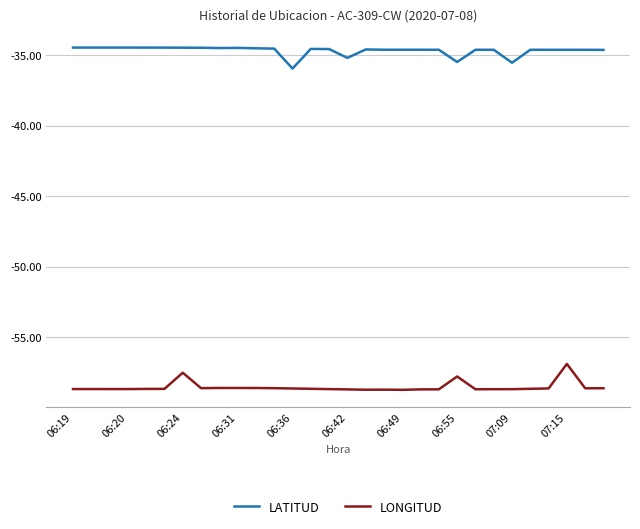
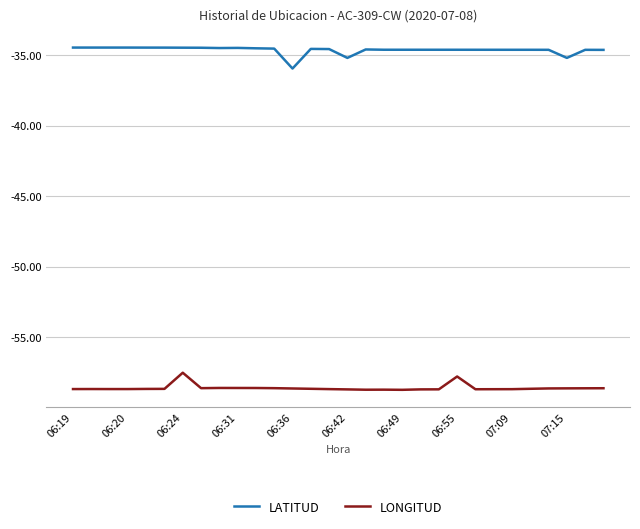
LATITUD, 06:55: -35.5 -> -34.6
LATITUD, 07:09: -35.5 -> -34.6
LATITUD, 07:15: -34.6 -> -35.2
LONGITUD, 07:15: -56.9 -> -58.6
